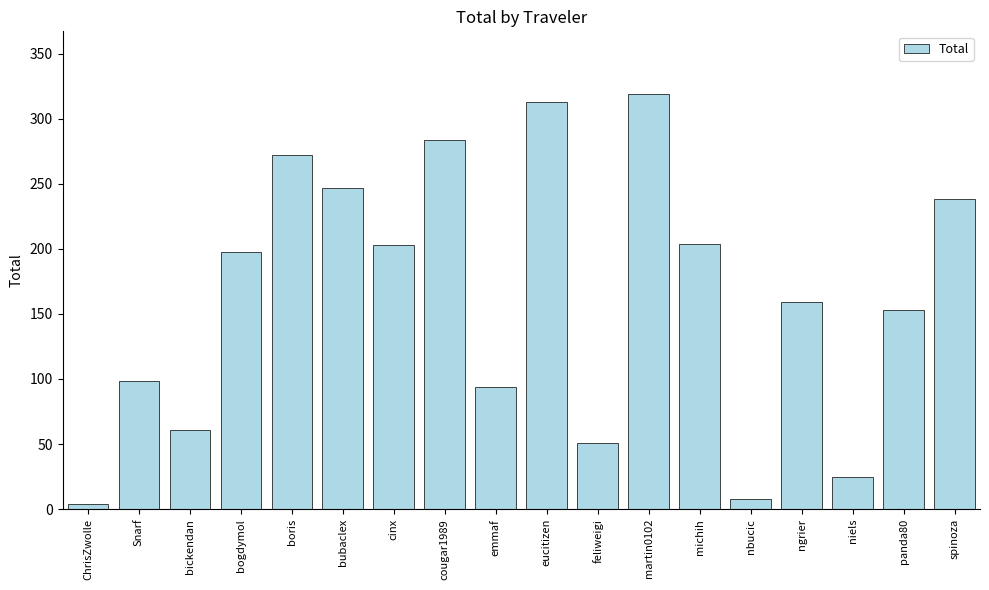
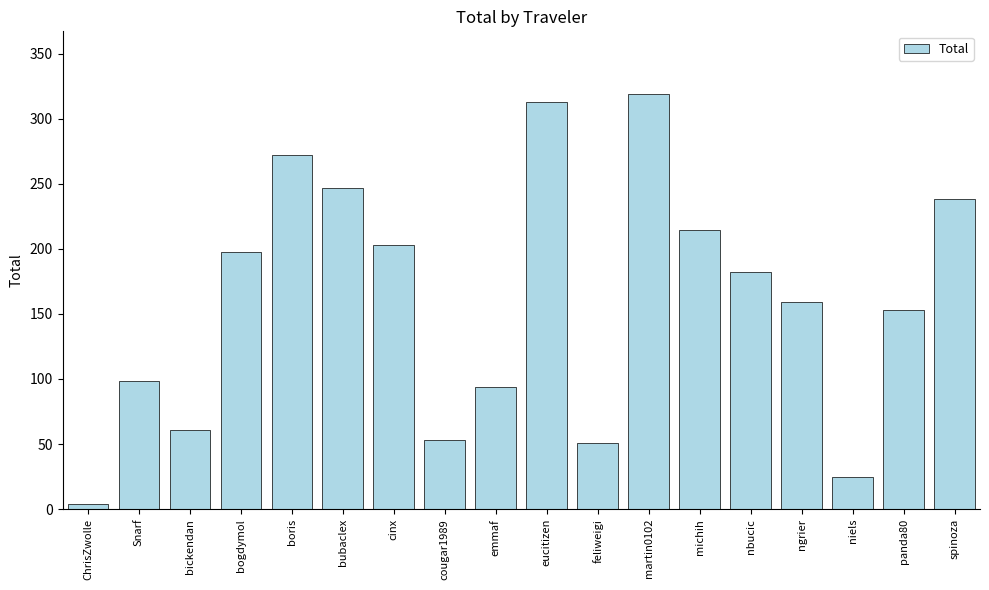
cougar1989: 284 -> 53
michih: 204 -> 214
nbucic: 8 -> 182
